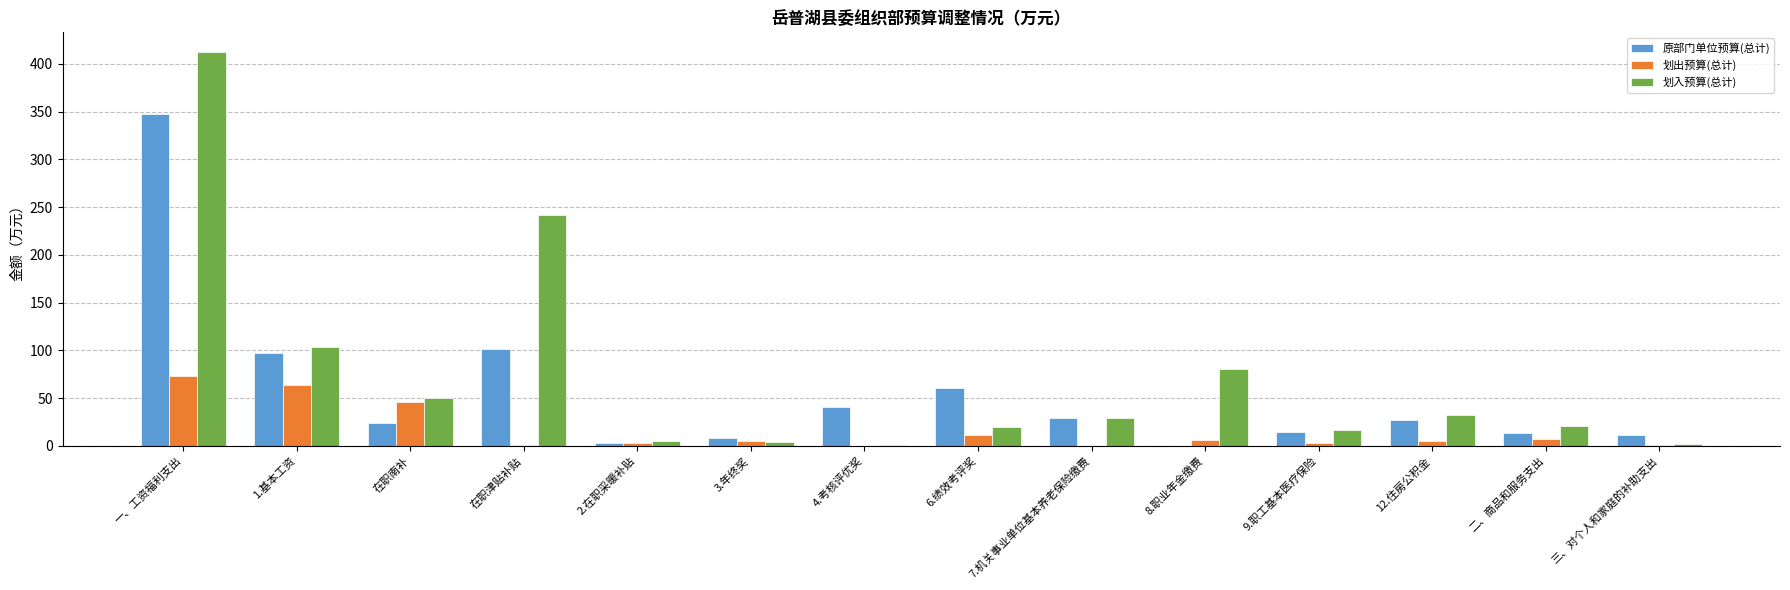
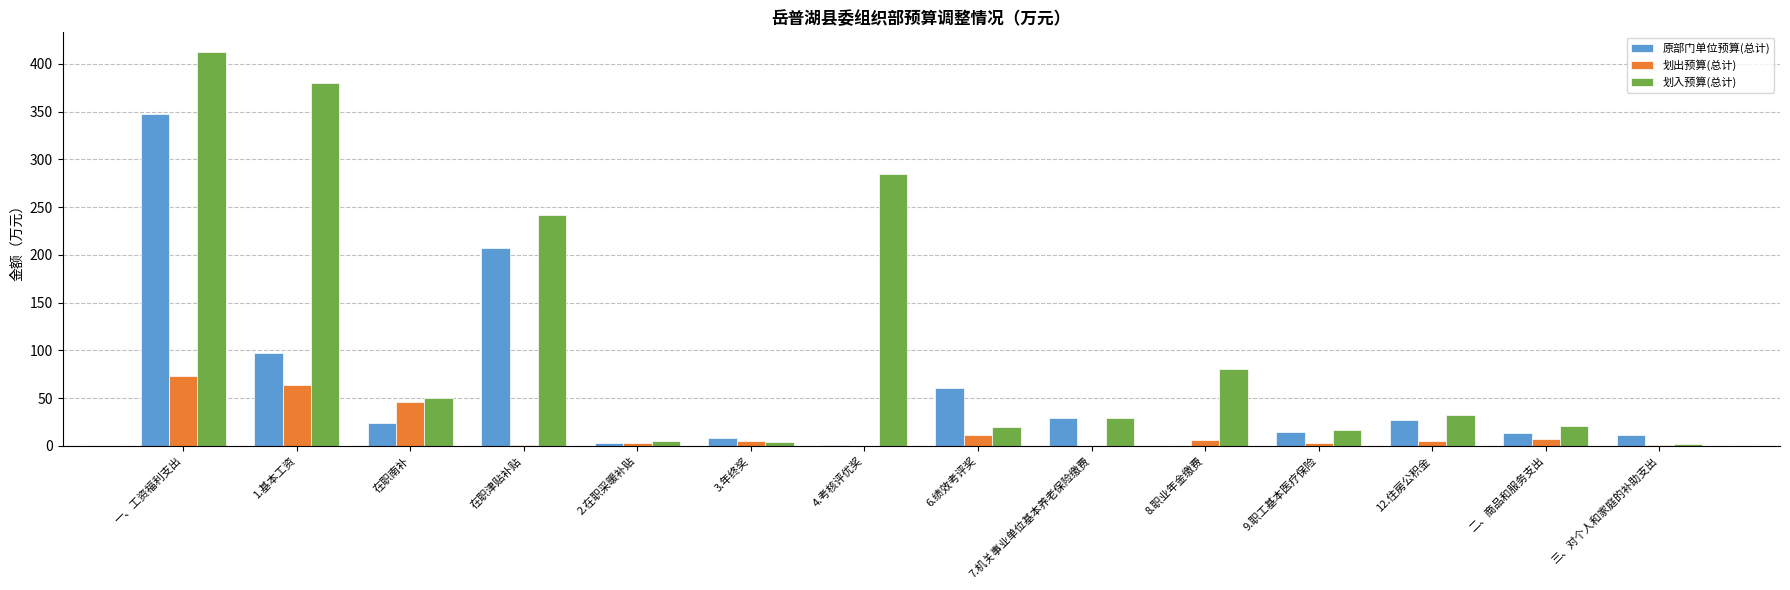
划入预算(总计), 1.基本工资: 100 -> 380
原部门单位预算(总计), 在职津贴补贴: 100 -> 210
原部门单位预算(总计), 4.考核评优奖: 40 -> 0
划入预算(总计), 4.考核评优奖: 0 -> 280
